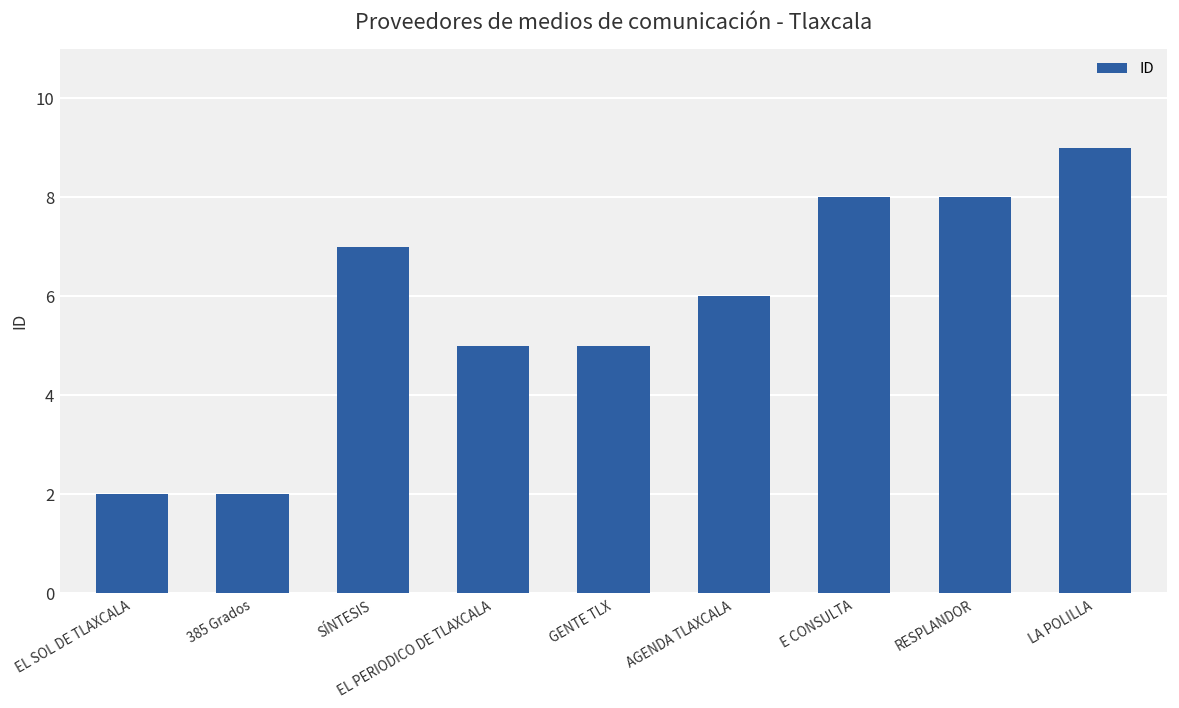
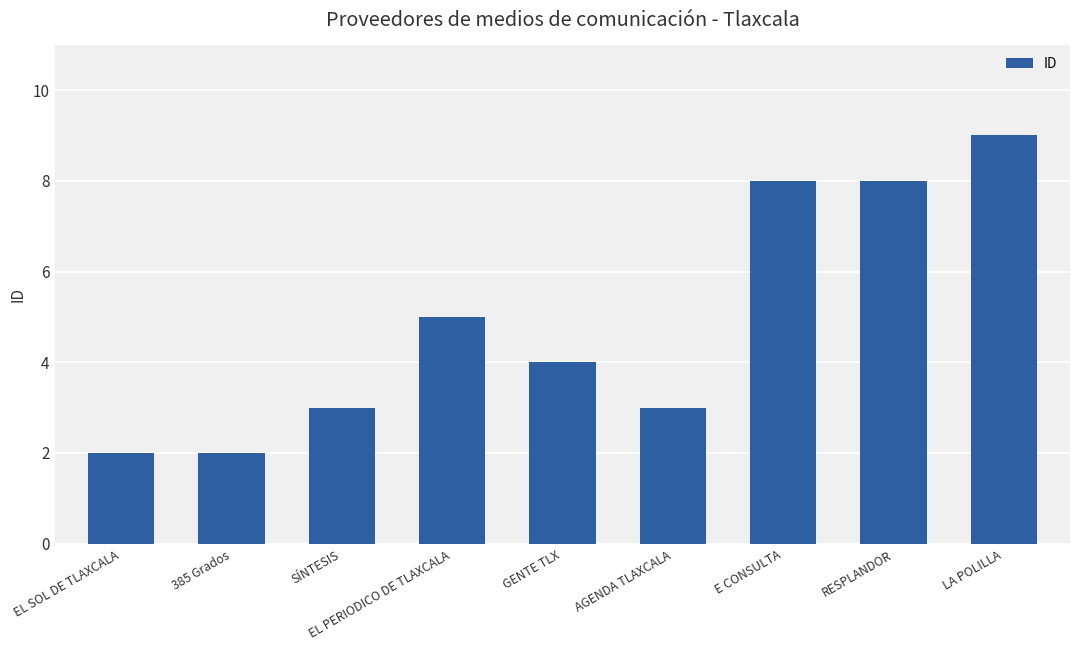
SÍNTESIS: 7 -> 3
GENTE TLX: 5 -> 4
AGENDA TLAXCALA: 6 -> 3
